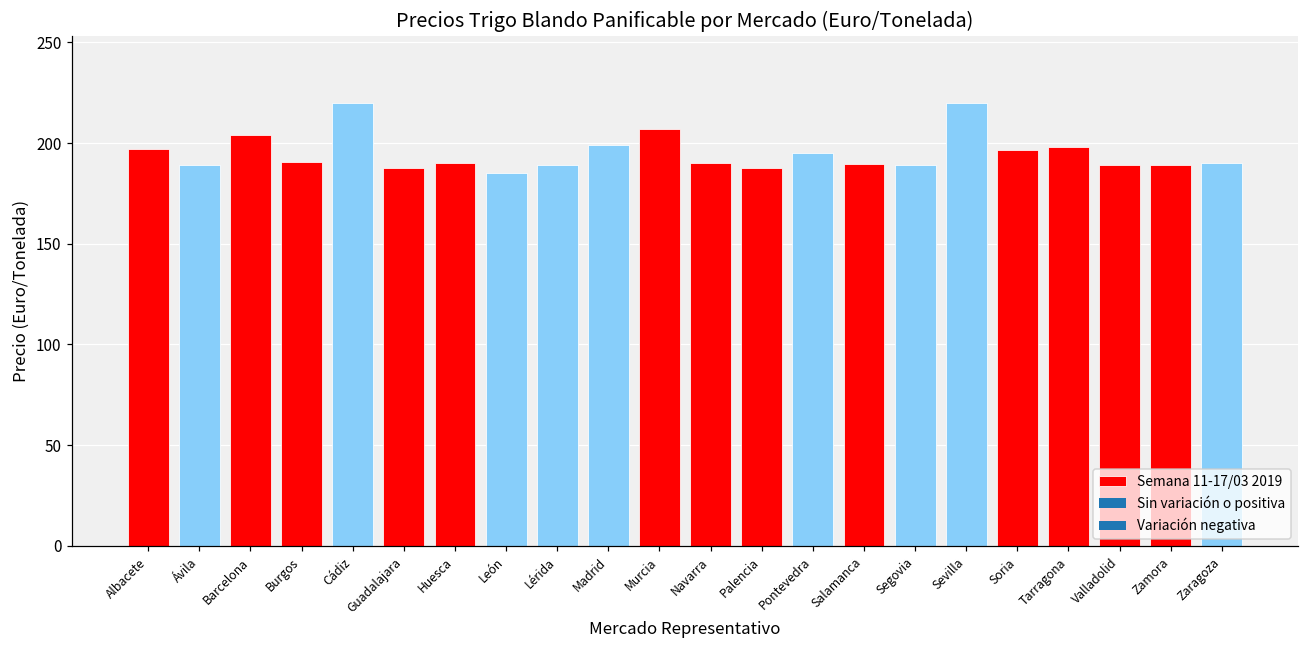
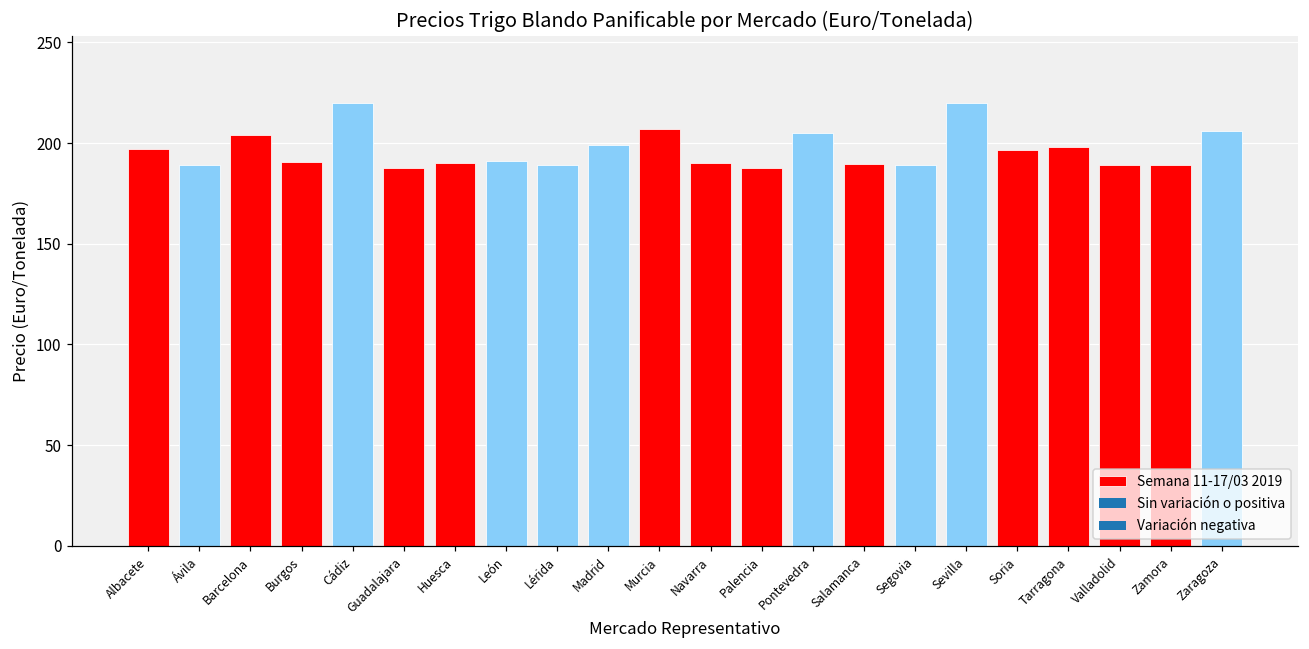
León: 185 -> 191
Pontevedra: 195 -> 205
Zaragoza: 190 -> 206
